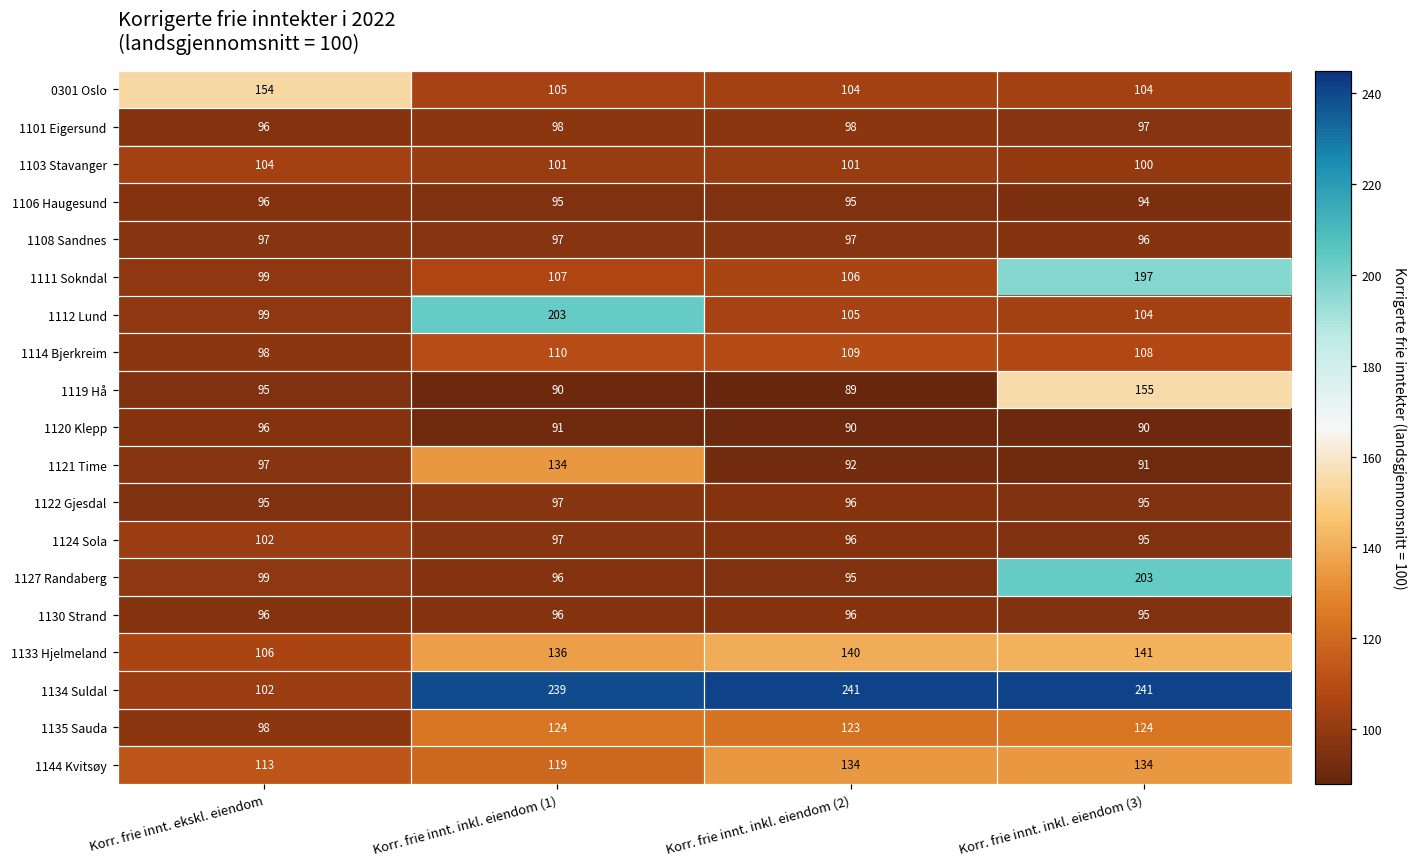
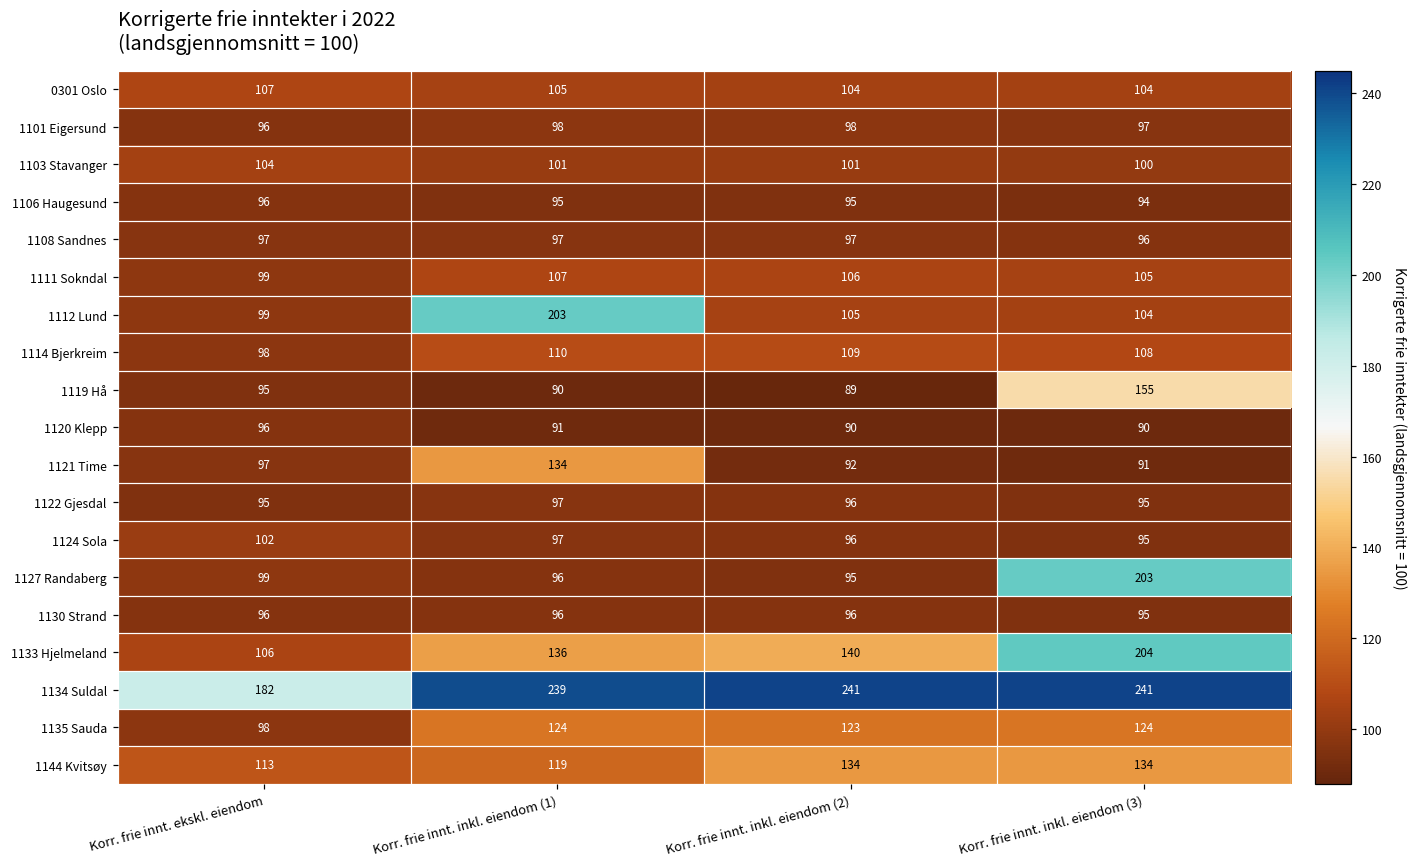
0301 Oslo, Korr. frie innt. ekskl. eiendom: 154 -> 107
1111 Sokndal, Korr. frie innt. inkl. eiendom (3): 197 -> 105
1133 Hjelmeland, Korr. frie innt. inkl. eiendom (3): 141 -> 204
1134 Suldal, Korr. frie innt. ekskl. eiendom: 102 -> 182
